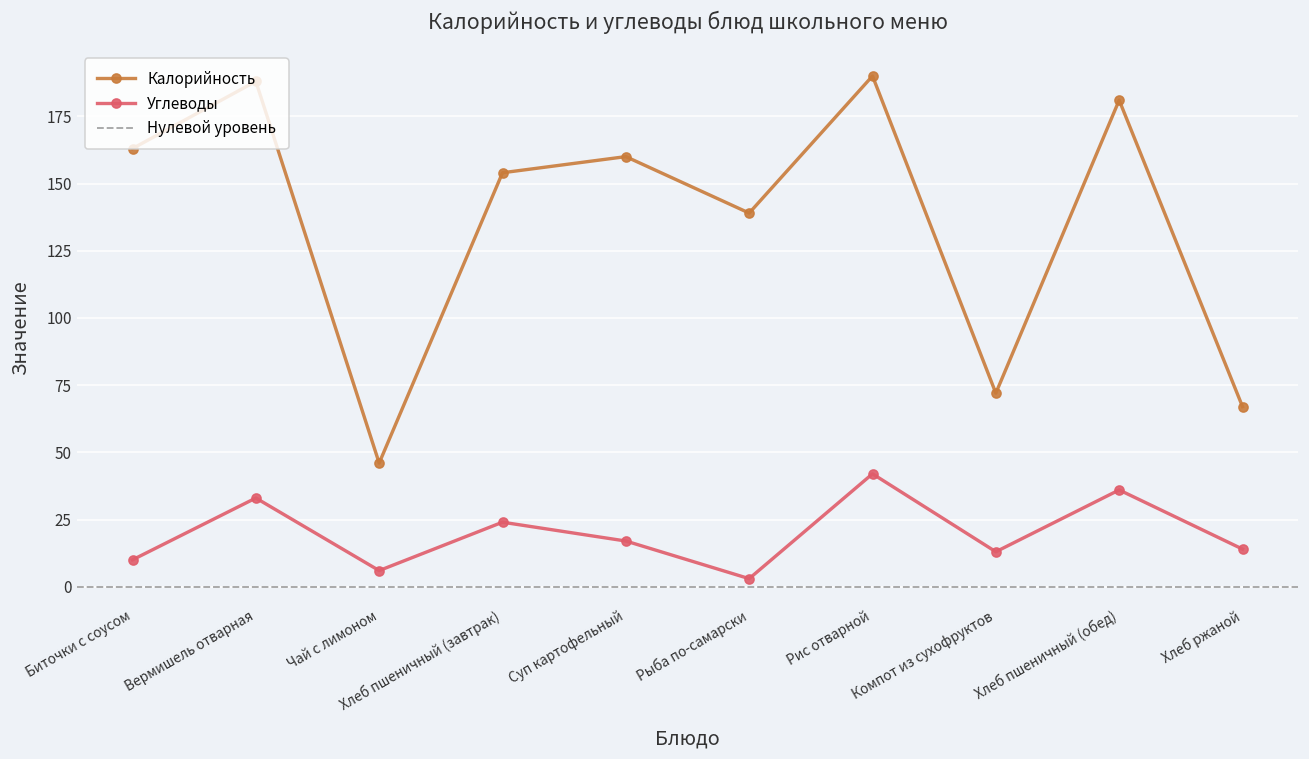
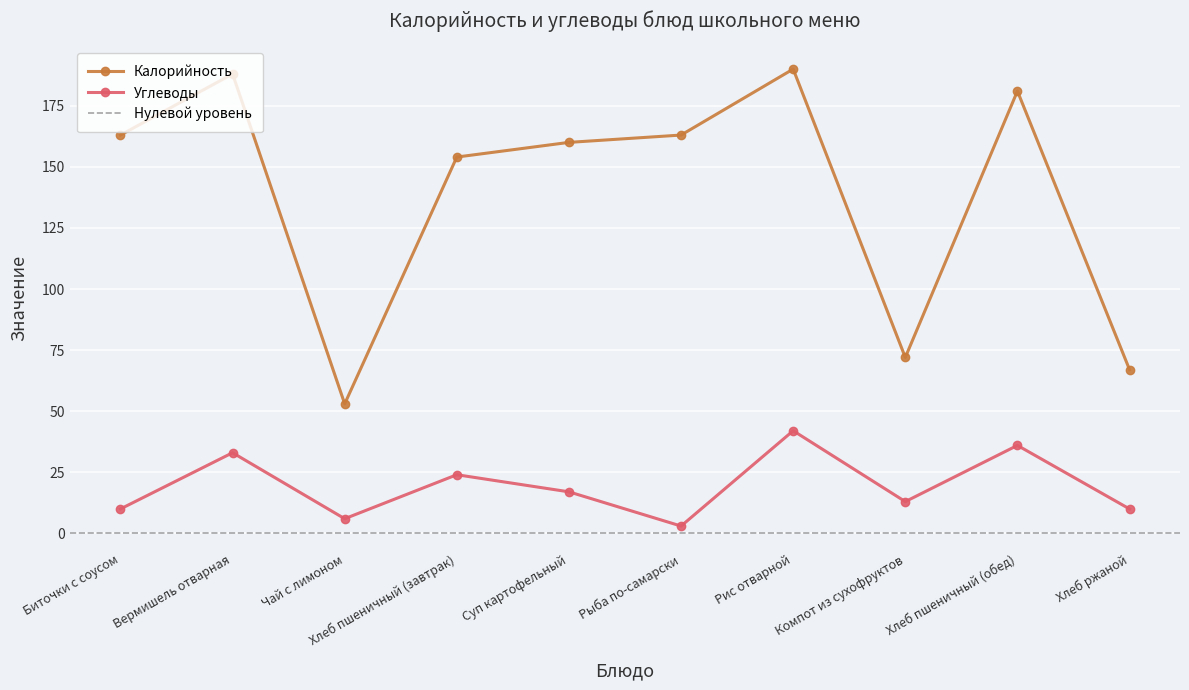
Калорийность, Чай с лимоном: 46 -> 53
Калорийность, Рыба по-самарски: 139 -> 163
Углеводы, Хлеб ржаной: 14 -> 10
